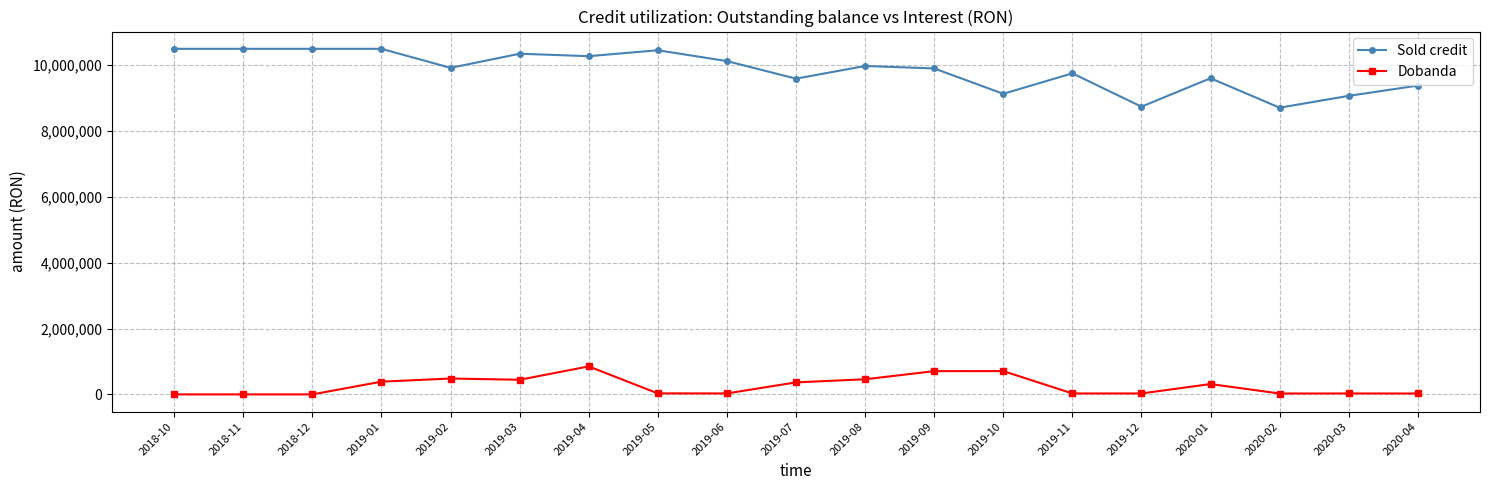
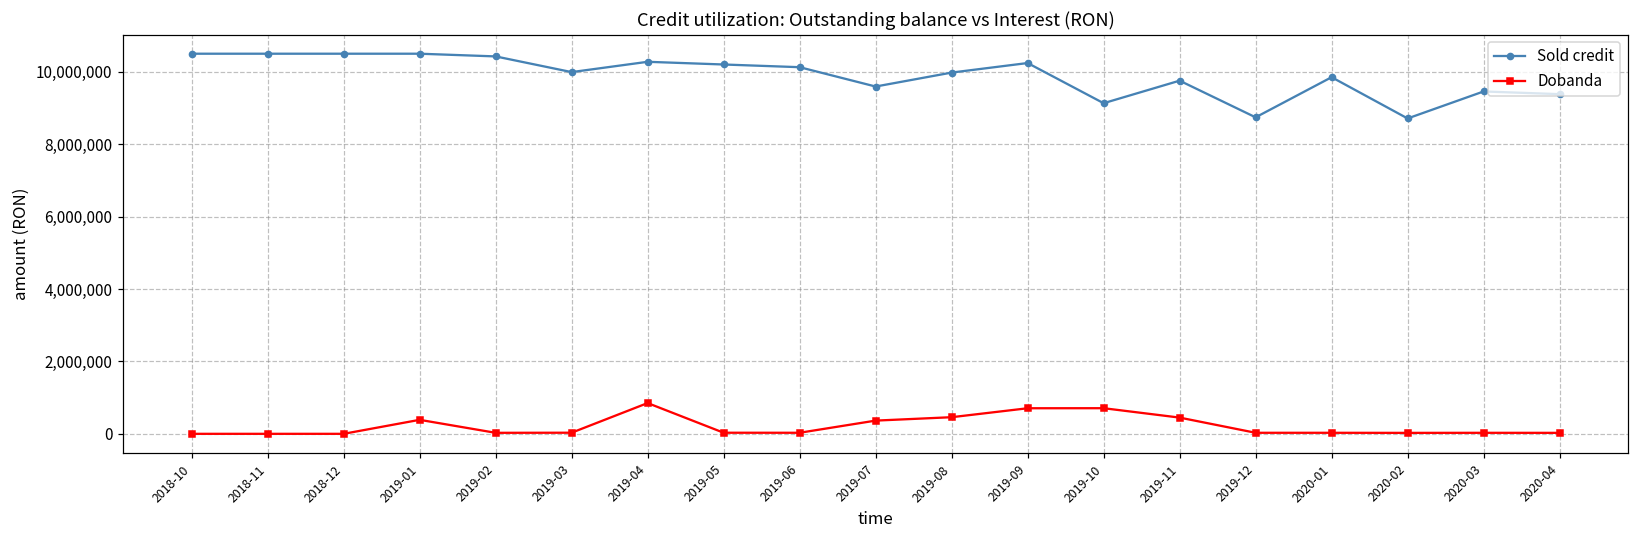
Sold credit, 2019-02: 9,900,000 -> 10,400,000
Dobanda, 2019-02: 500,000 -> 0
Sold credit, 2019-03: 10,400,000 -> 10,000,000
Dobanda, 2019-03: 400,000 -> 0
Sold credit, 2019-05: 10,500,000 -> 10,200,000
Sold credit, 2019-09: 9,900,000 -> 10,200,000
Dobanda, 2019-11: 0 -> 400,000
Sold credit, 2020-01: 9,600,000 -> 9,900,000
Dobanda, 2020-01: 300,000 -> 0
Sold credit, 2020-03: 9,100,000 -> 9,500,000
